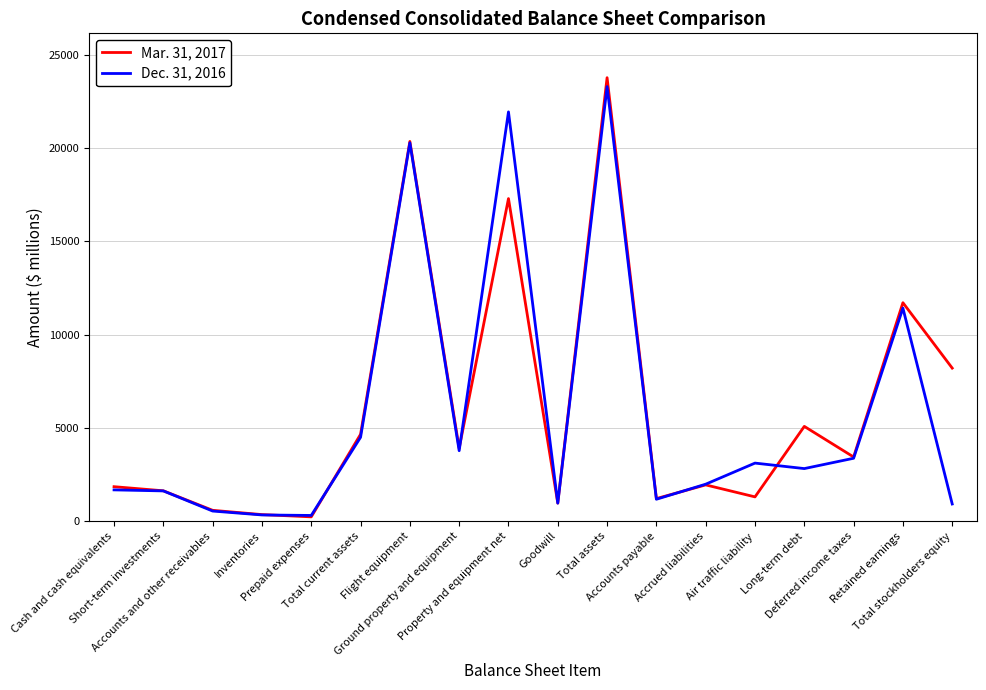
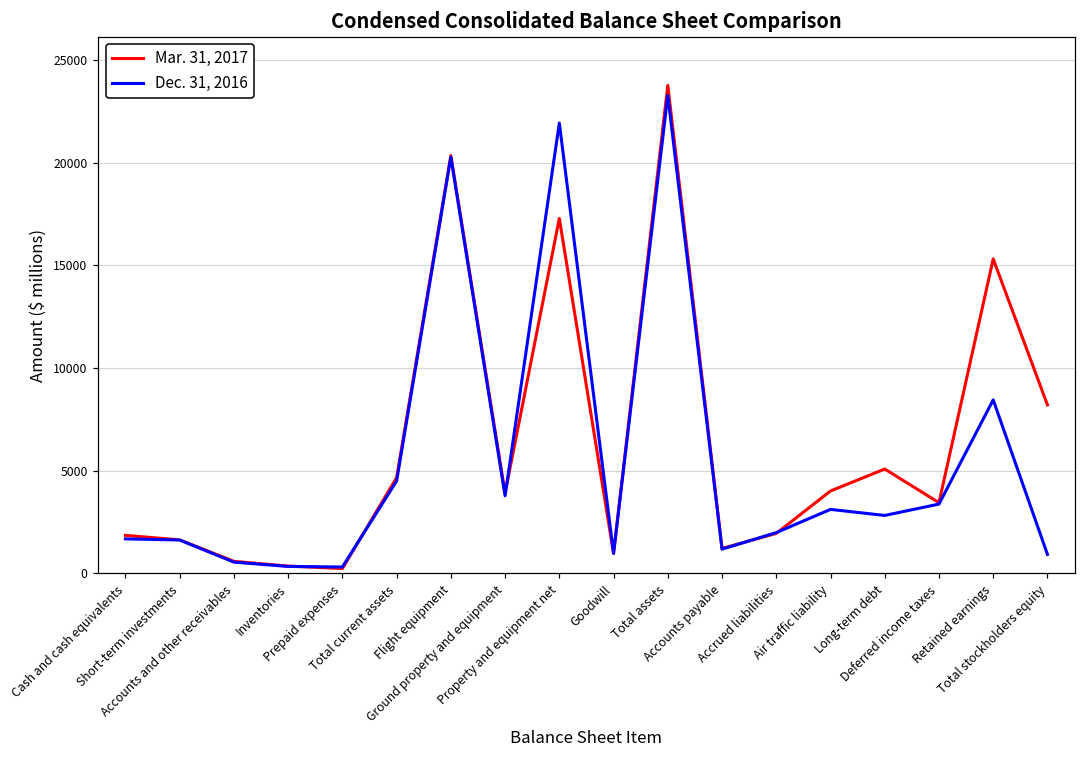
Mar. 31, 2017, Air traffic liability: 1300 -> 4000
Mar. 31, 2017, Retained earnings: 11700 -> 15300
Dec. 31, 2016, Retained earnings: 11400 -> 8500
